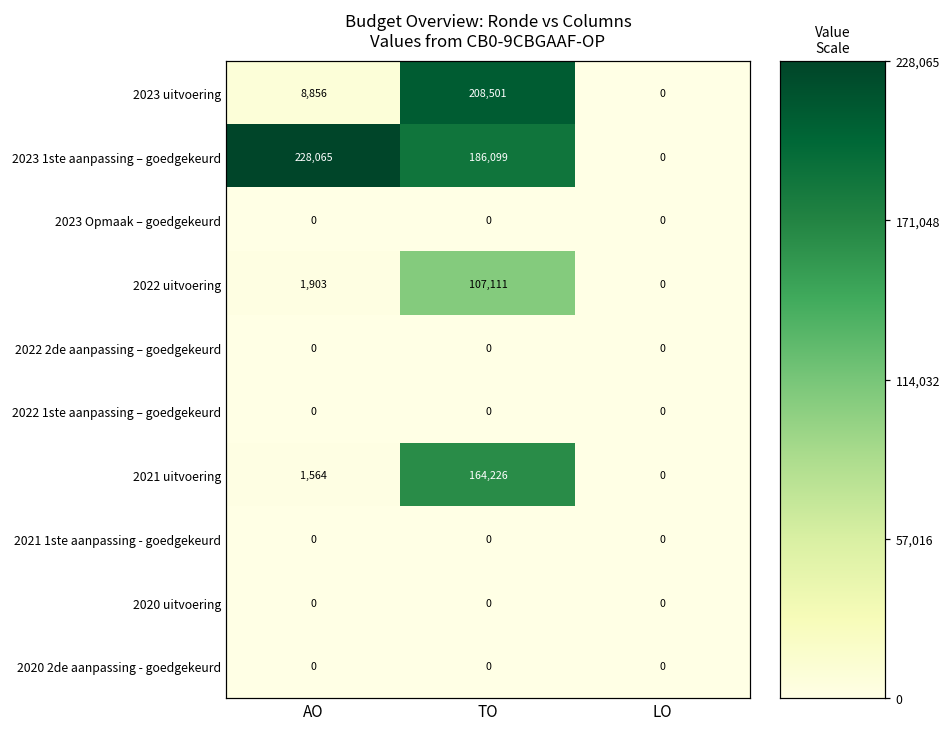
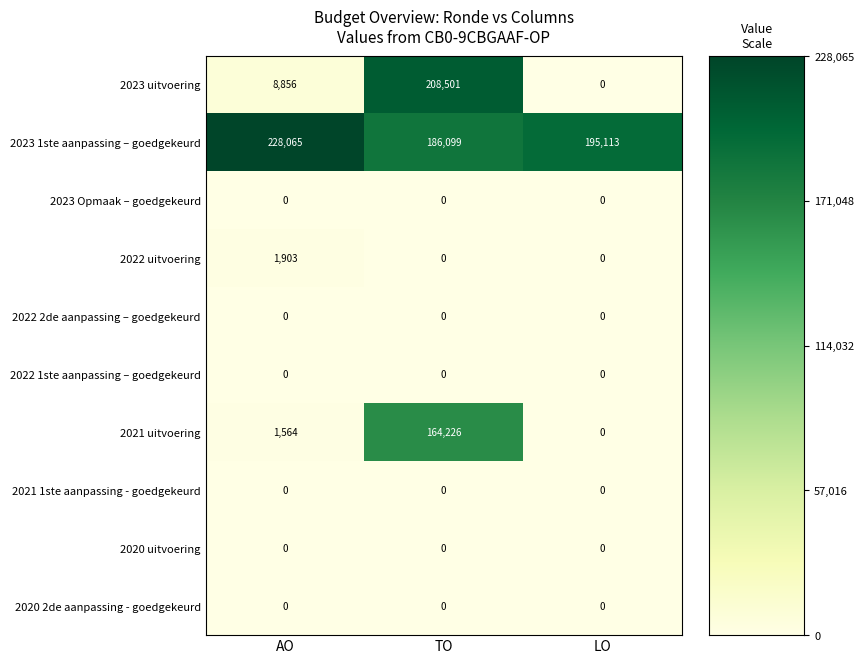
2023 1ste aanpassing – goedgekeurd, LO: 0 -> 195,113
2022 uitvoering, TO: 107,111 -> 0
